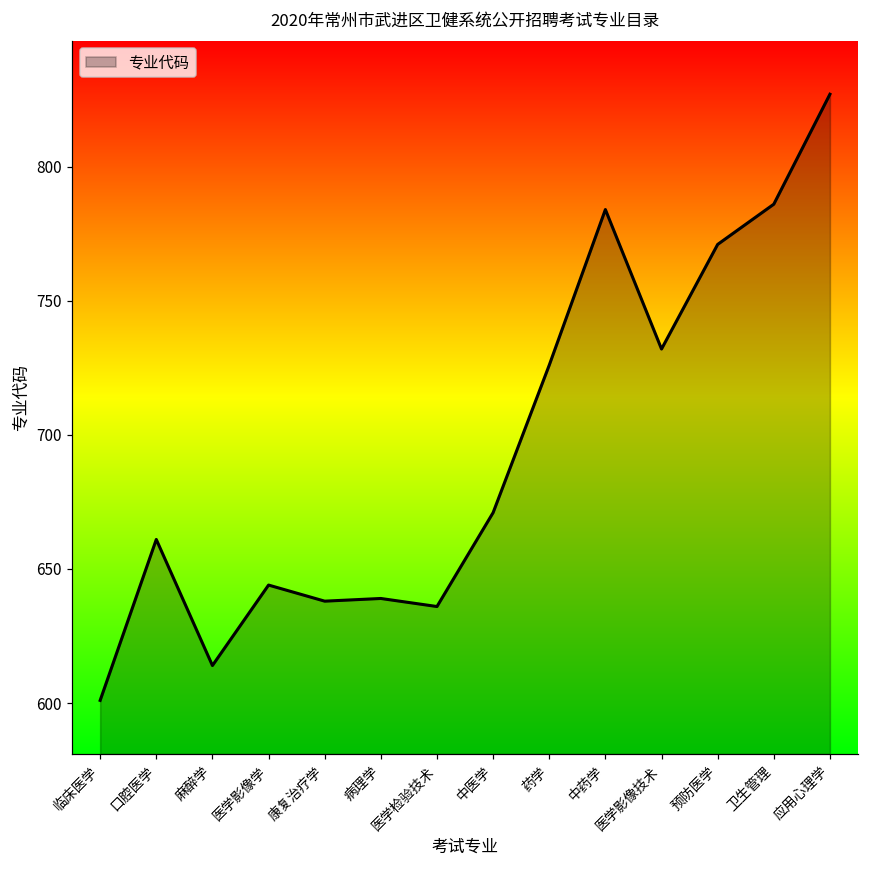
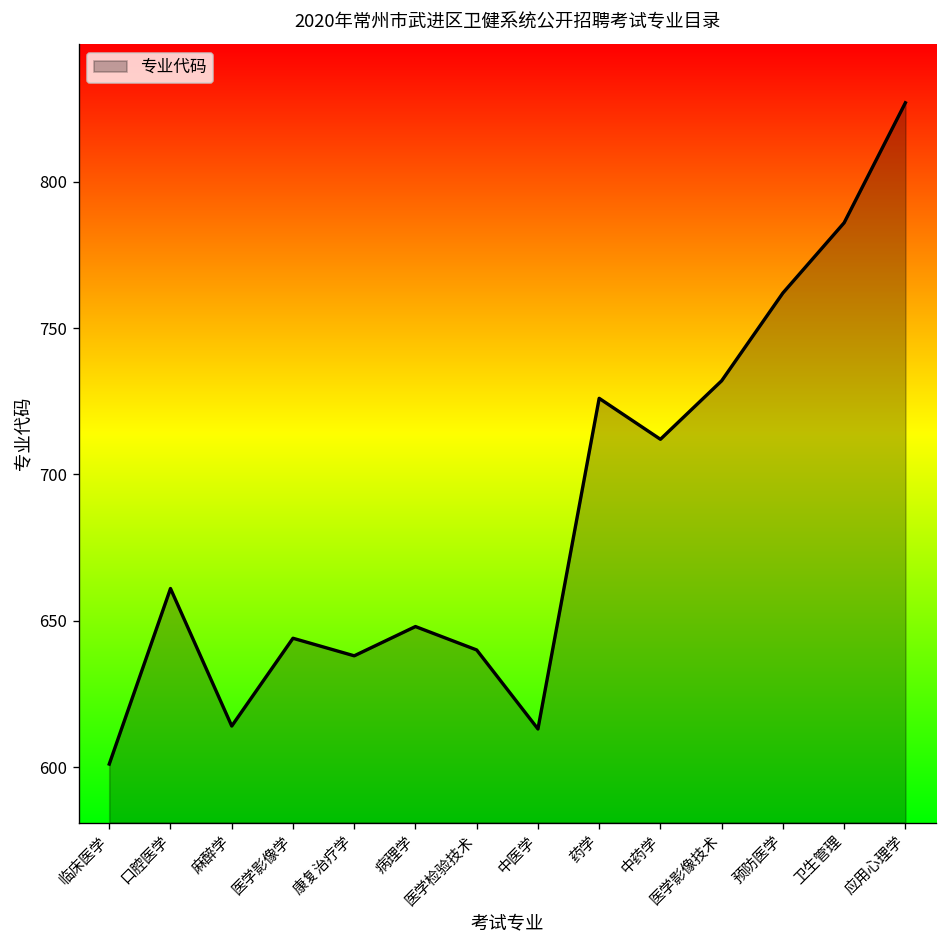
病理学: 639 -> 648
医学检验技术: 636 -> 640
中医学: 671 -> 613
中药学: 784 -> 712
预防医学: 771 -> 762
